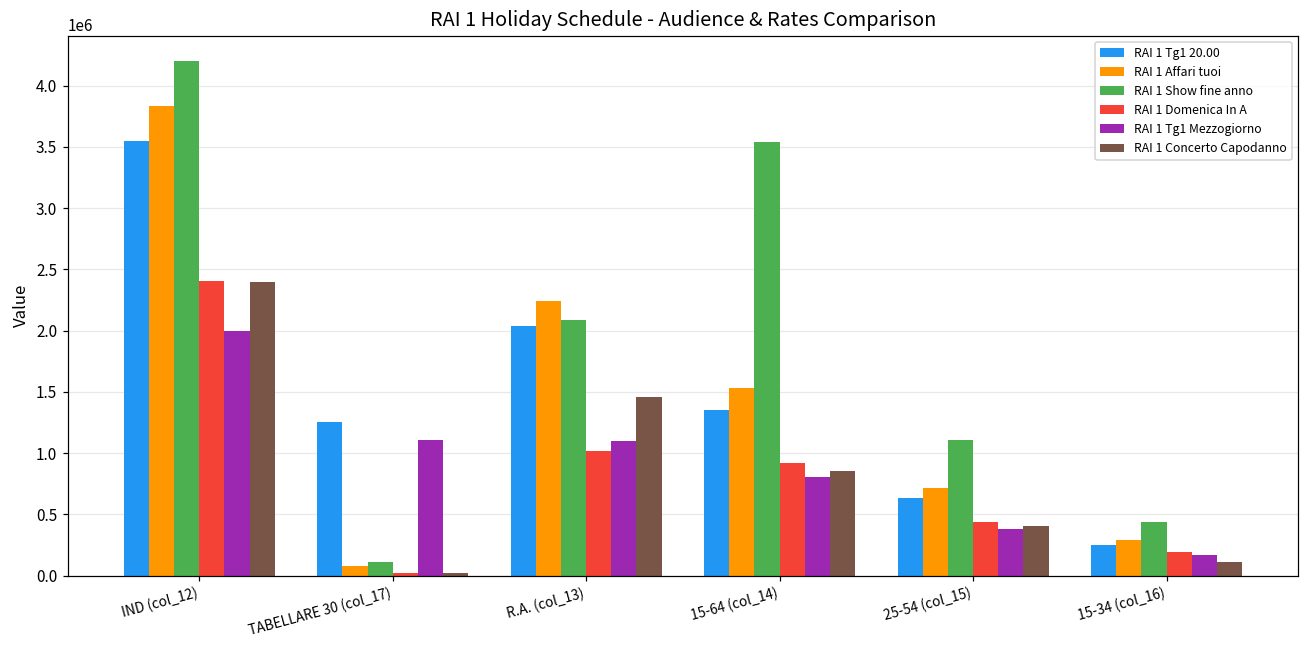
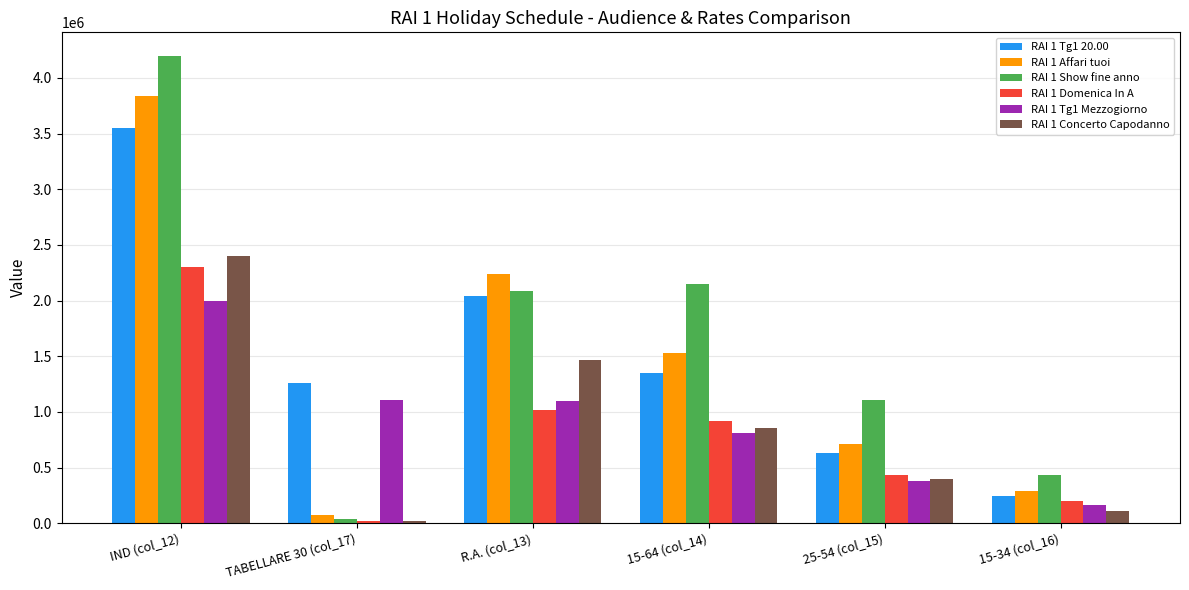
RAI 1 Domenica In A, IND (col_12): 2400000 -> 2300000
RAI 1 Show fine anno, TABELLARE 30 (col_17): 110000 -> 40000
RAI 1 Show fine anno, 15-64 (col_14): 3540000 -> 2150000
